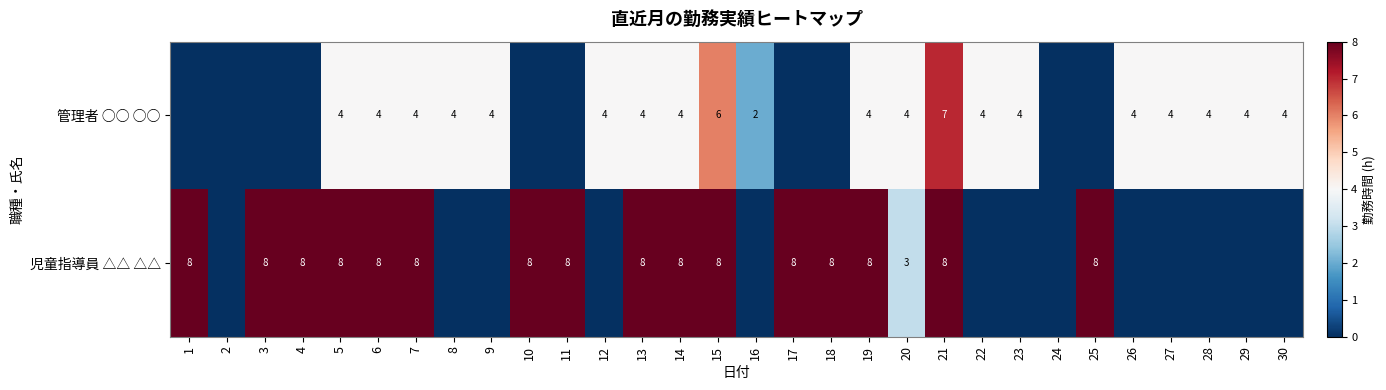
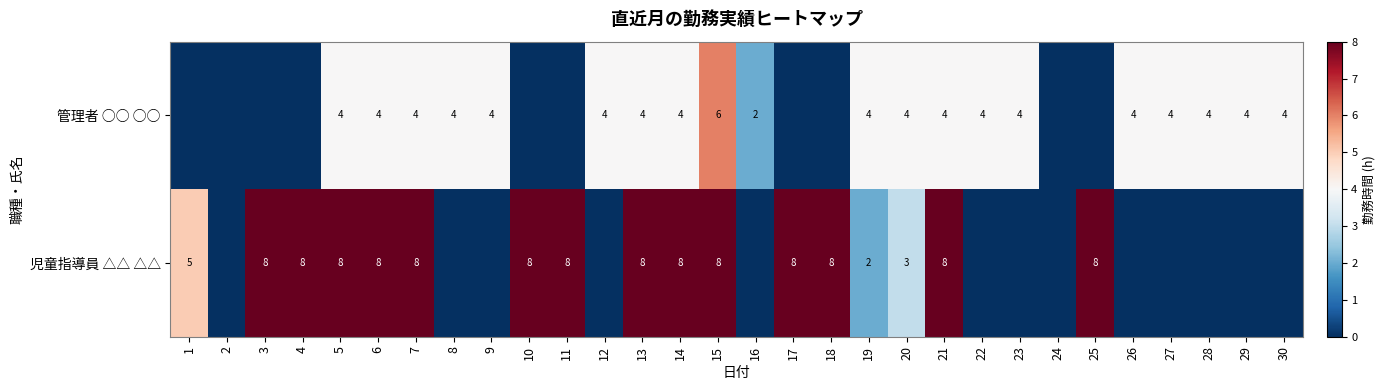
管理者 ○○ ○○, 21: 7 -> 4
児童指導員 △△ △△, 1: 8 -> 5
児童指導員 △△ △△, 19: 8 -> 2
